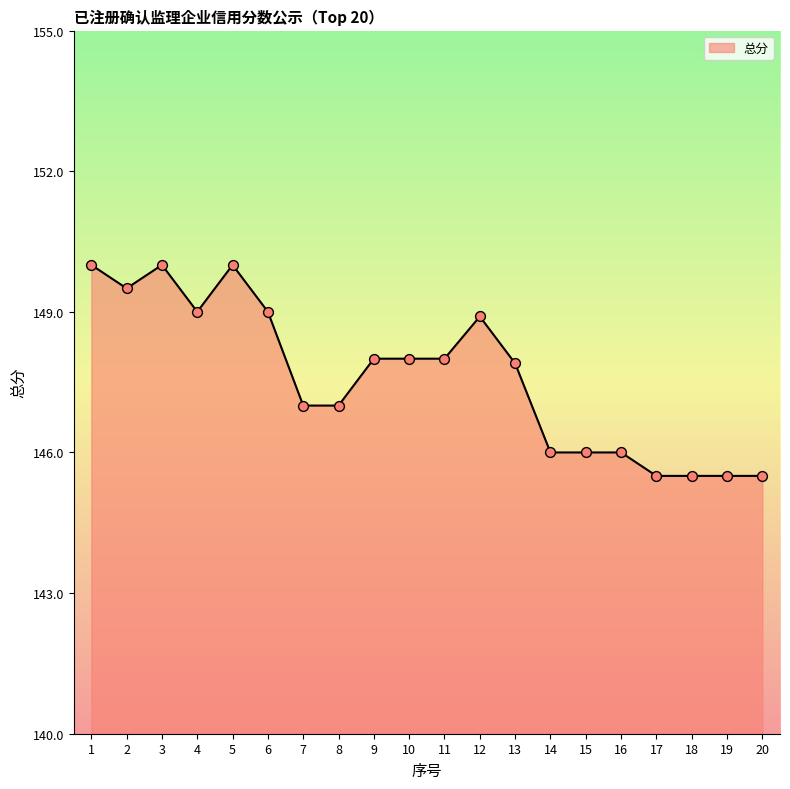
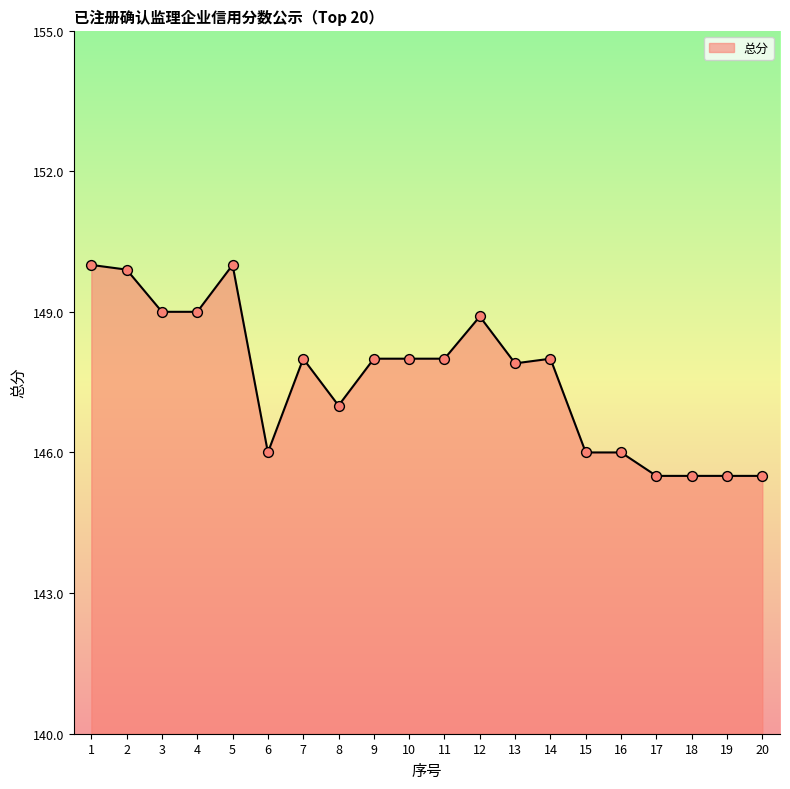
2: 149.5 -> 149.9
3: 150 -> 149
6: 149 -> 146
7: 147 -> 148
14: 146 -> 148
